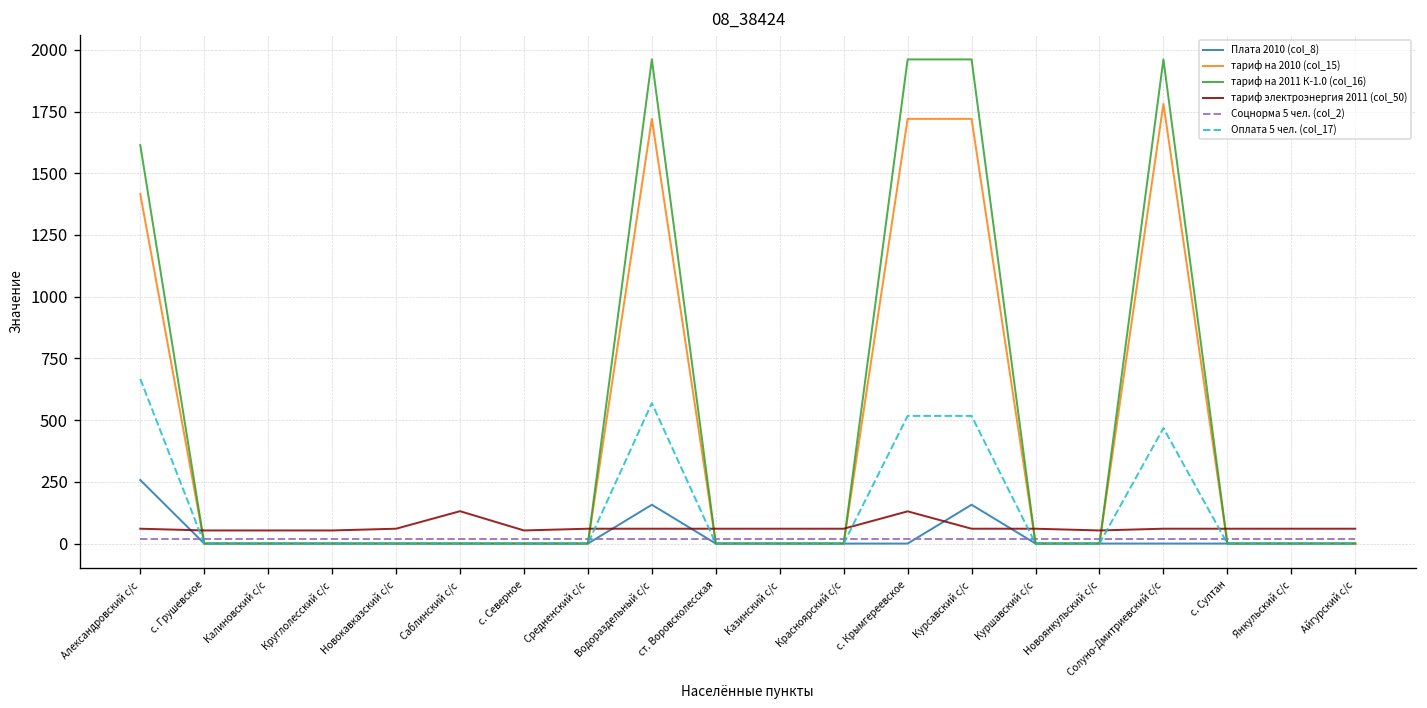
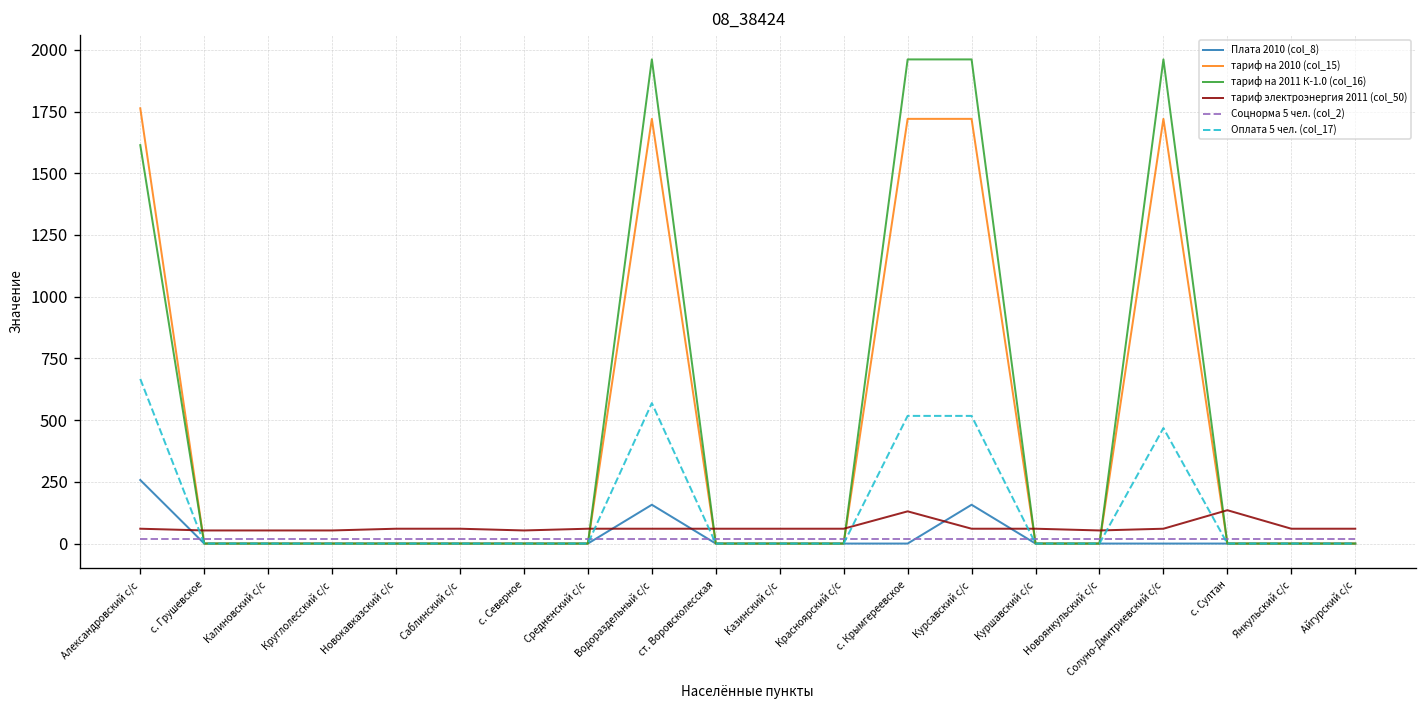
тариф на 2010 (col_15), Александровский с/с: 1420 -> 1760
тариф электроэнергия 2011 (col_50), Саблинский с/с: 130 -> 60
тариф на 2010 (col_15), Солуно-Дмитриевский с/с: 1780 -> 1720
тариф электроэнергия 2011 (col_50), с. Султан: 60 -> 140
